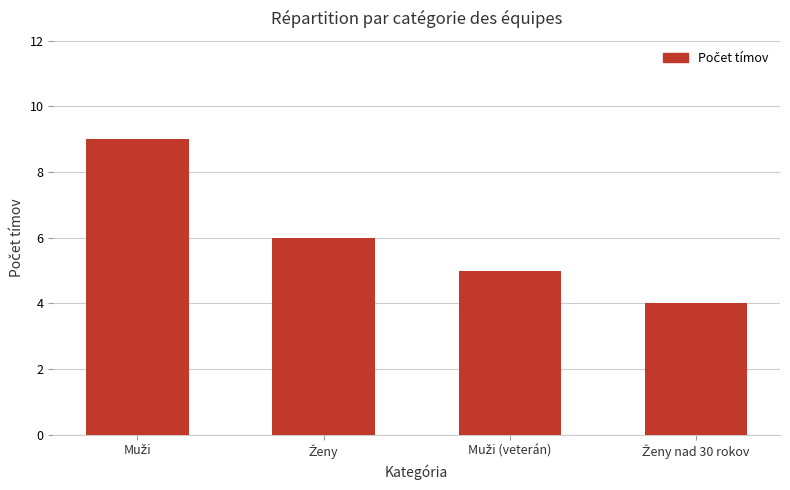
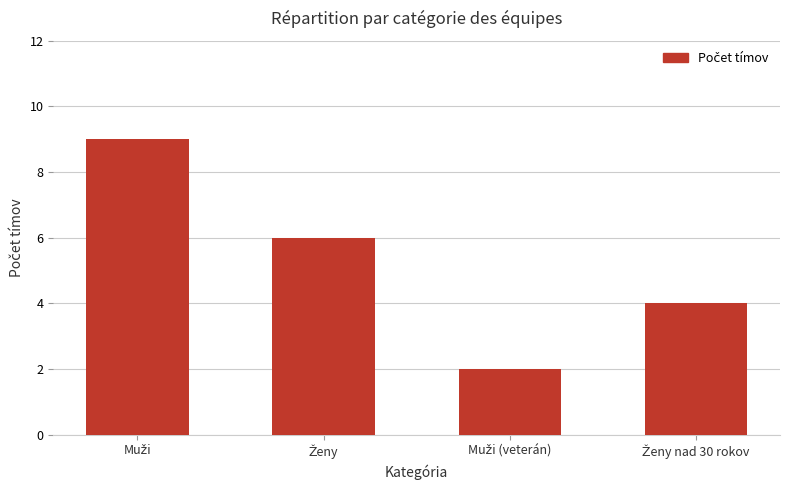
Muži (veterán): 5 -> 2
